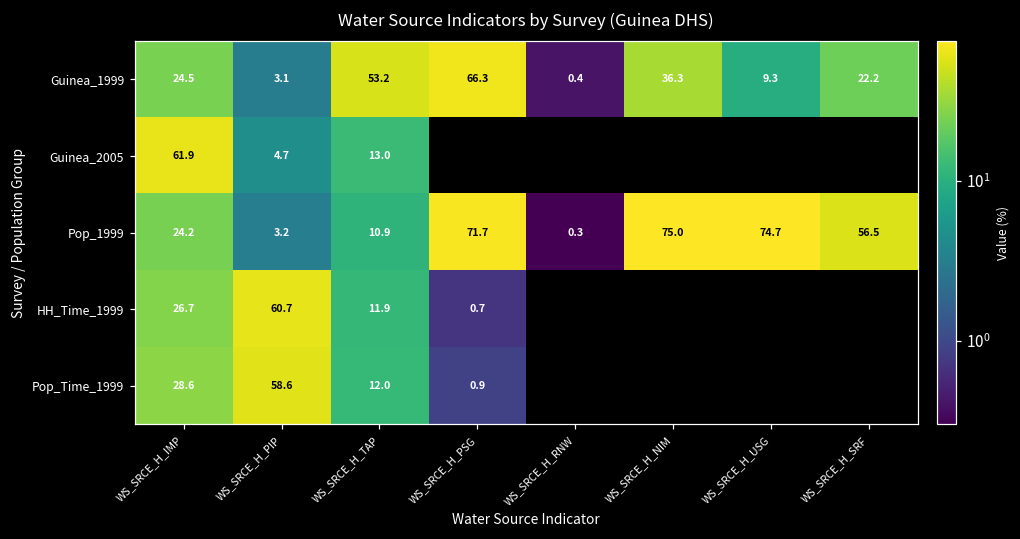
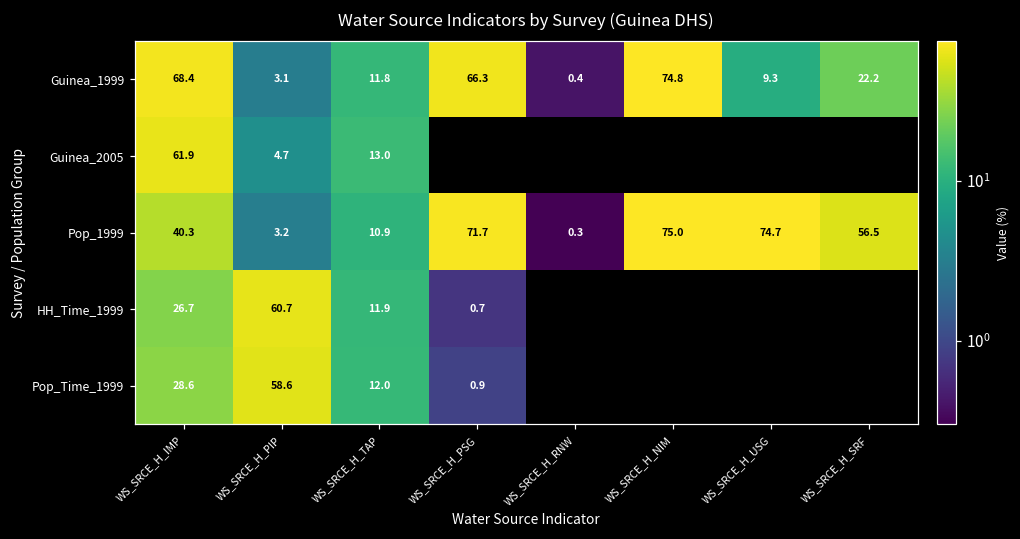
Guinea_1999, WS_SRCE_H_IMP: 24.5 -> 68.4
Guinea_1999, WS_SRCE_H_TAP: 53.2 -> 11.8
Guinea_1999, WS_SRCE_H_NIM: 36.3 -> 74.8
Pop_1999, WS_SRCE_H_IMP: 24.2 -> 40.3
